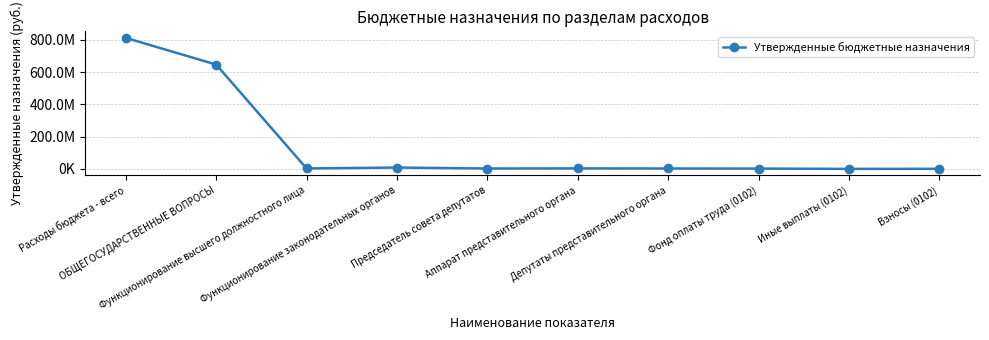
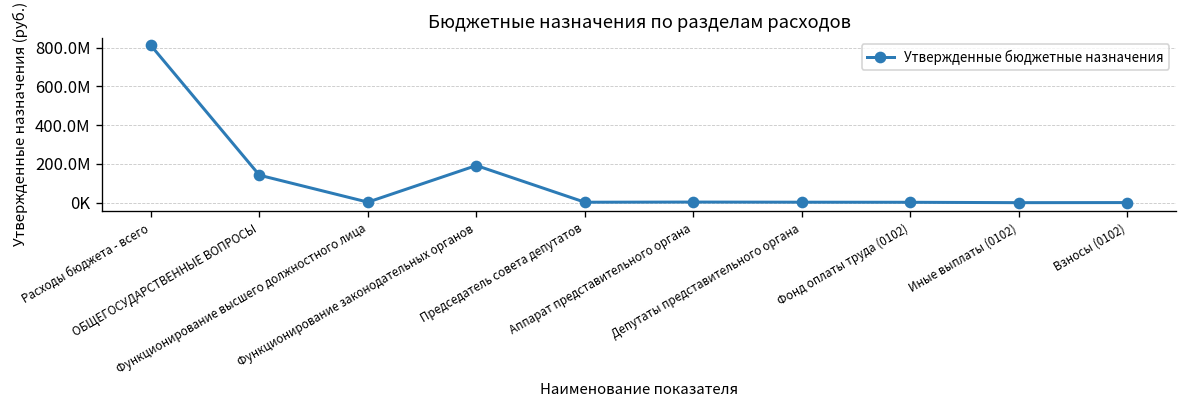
ОБЩЕГОСУДАРСТВЕННЫЕ ВОПРОСЫ: 650000000 -> 140000000
Функционирование законодательных органов: 10000000 -> 190000000
